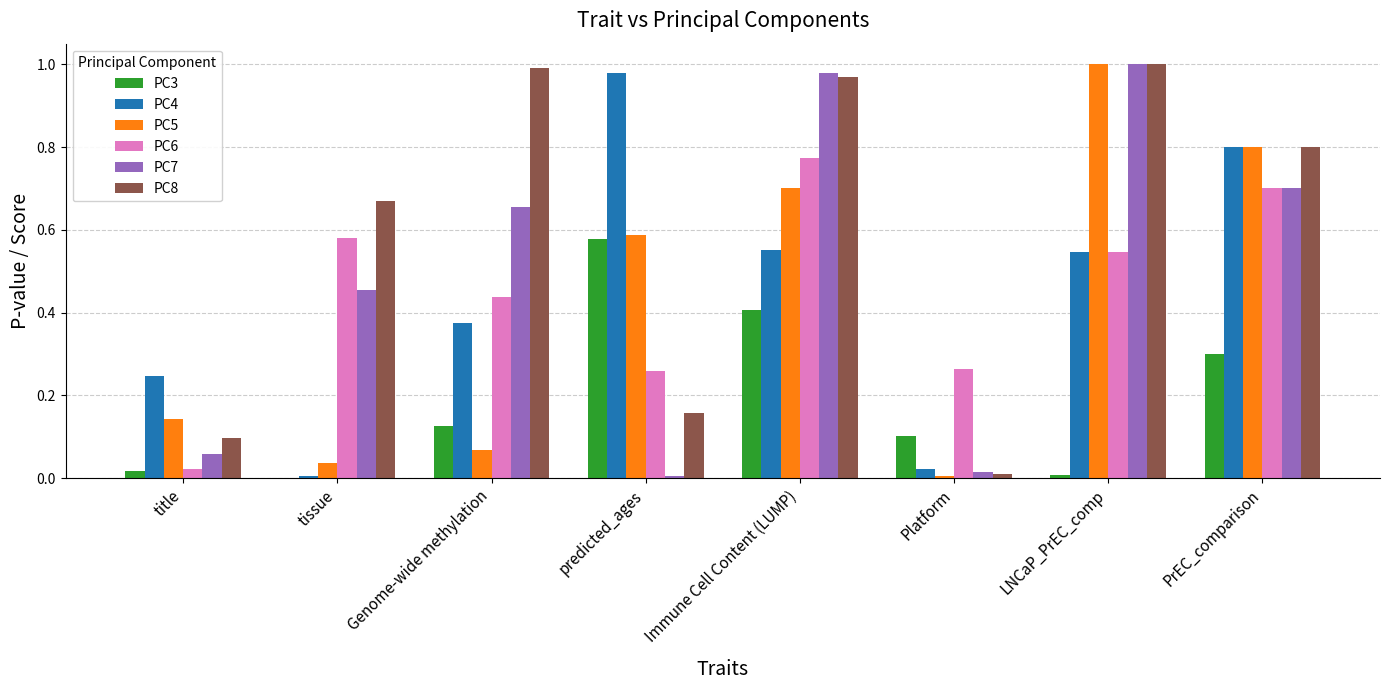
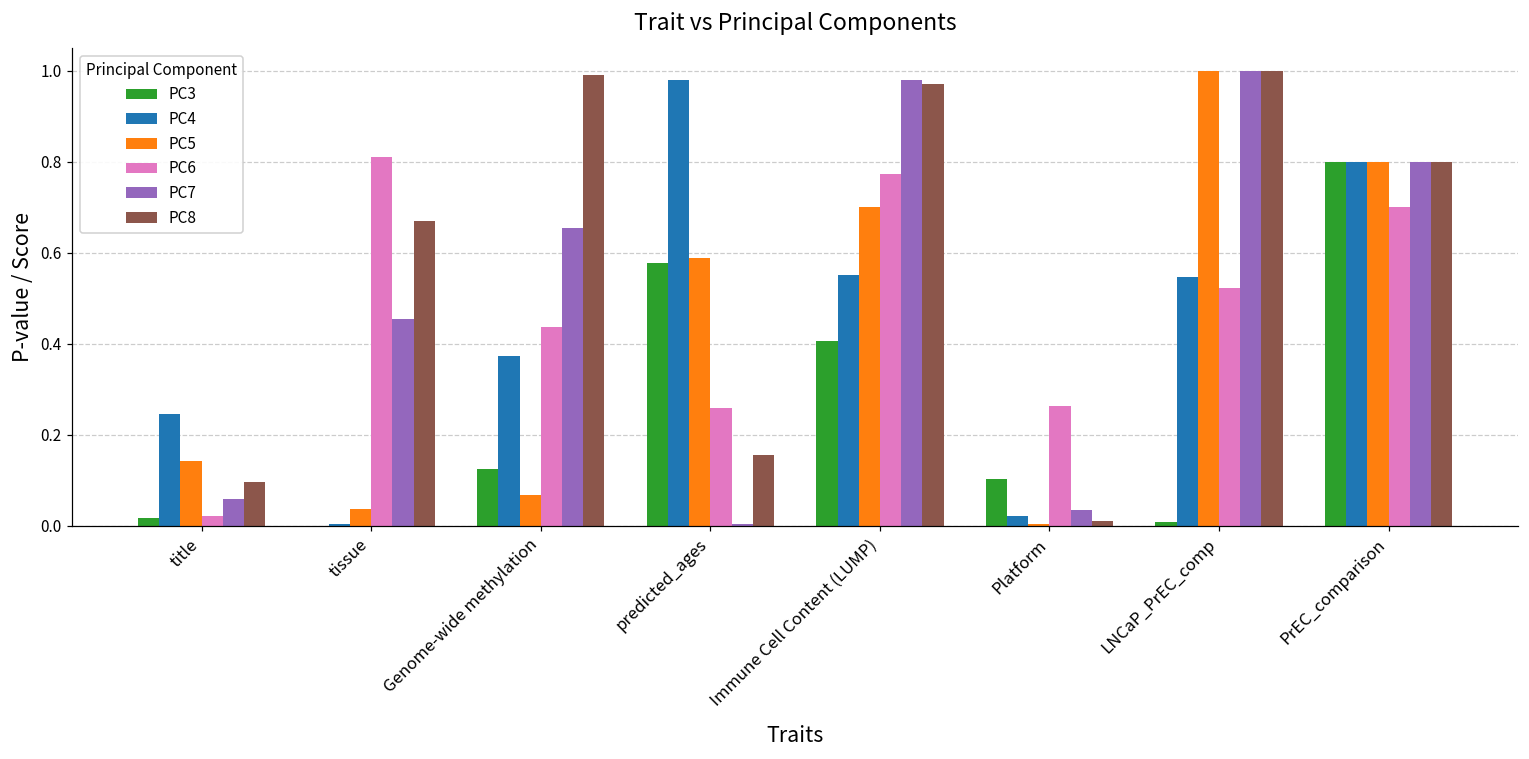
PC6, tissue: 0.58 -> 0.81
PC7, Platform: 0.01 -> 0.04
PC6, LNCaP_PrEC_comp: 0.55 -> 0.52
PC3, PrEC_comparison: 0.3 -> 0.8
PC7, PrEC_comparison: 0.7 -> 0.8
